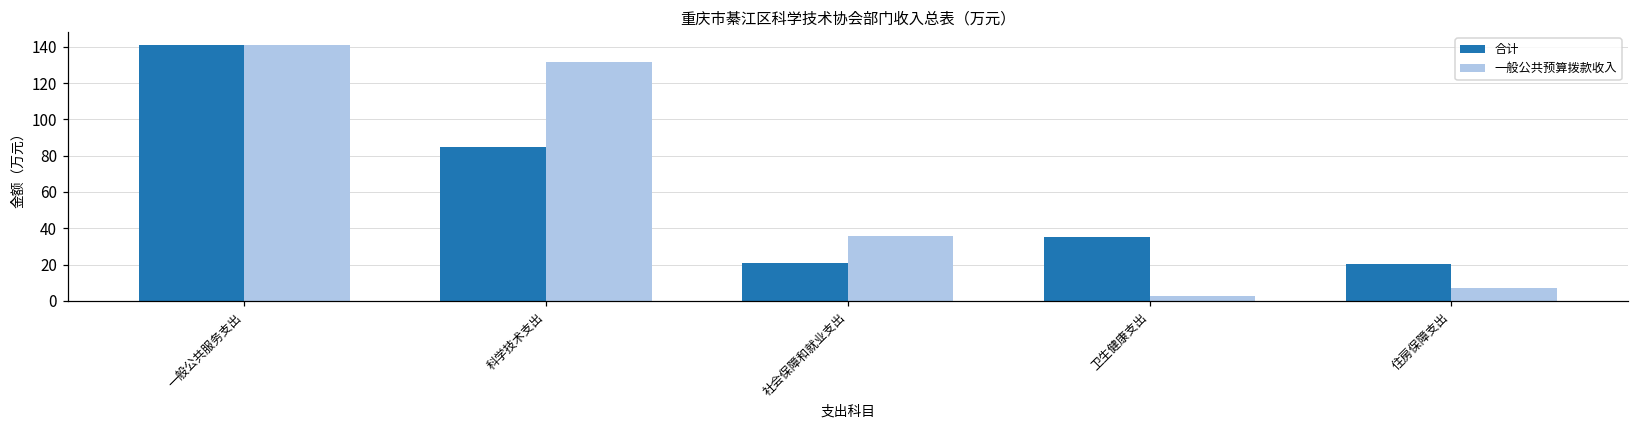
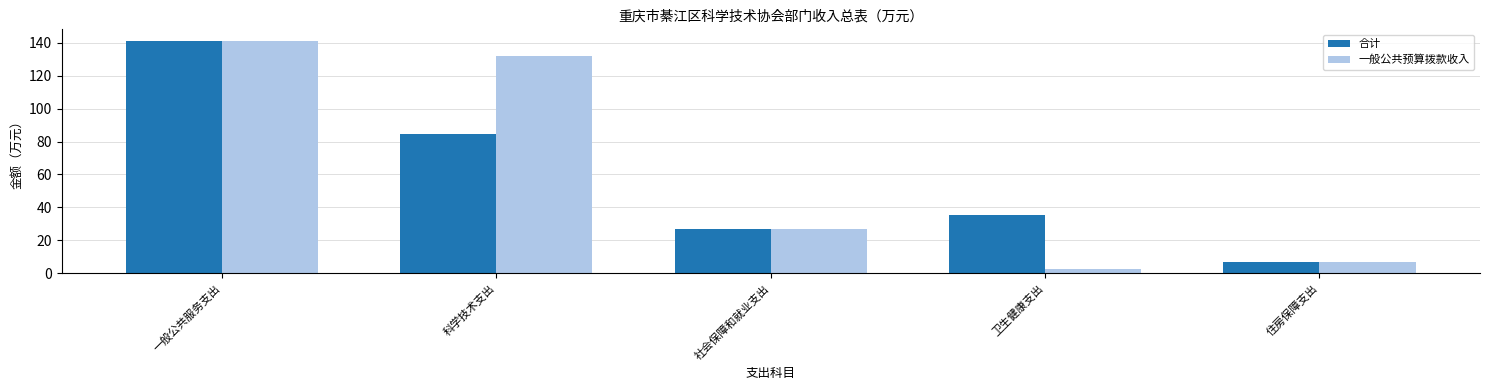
合计, 社会保障和就业支出: 21 -> 27
一般公共预算拨款收入, 社会保障和就业支出: 36 -> 27
合计, 住房保障支出: 20 -> 7
